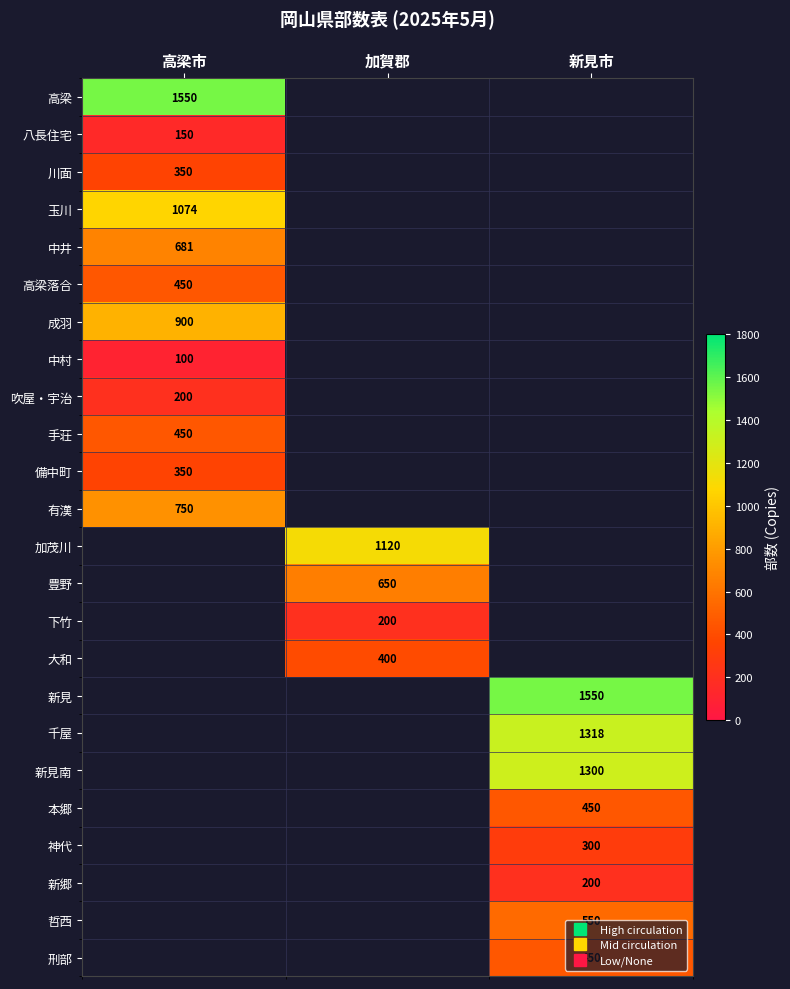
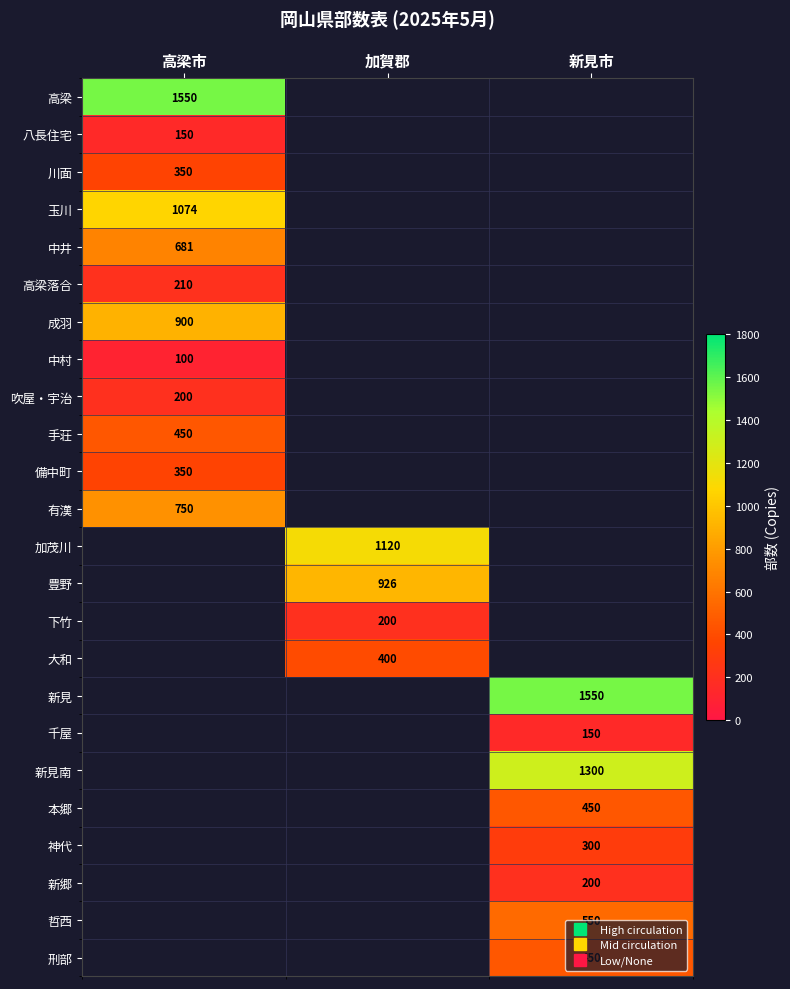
高梁落合, 高梁市: 450 -> 210
豊野, 加賀郡: 650 -> 926
千屋, 新見市: 1318 -> 150
